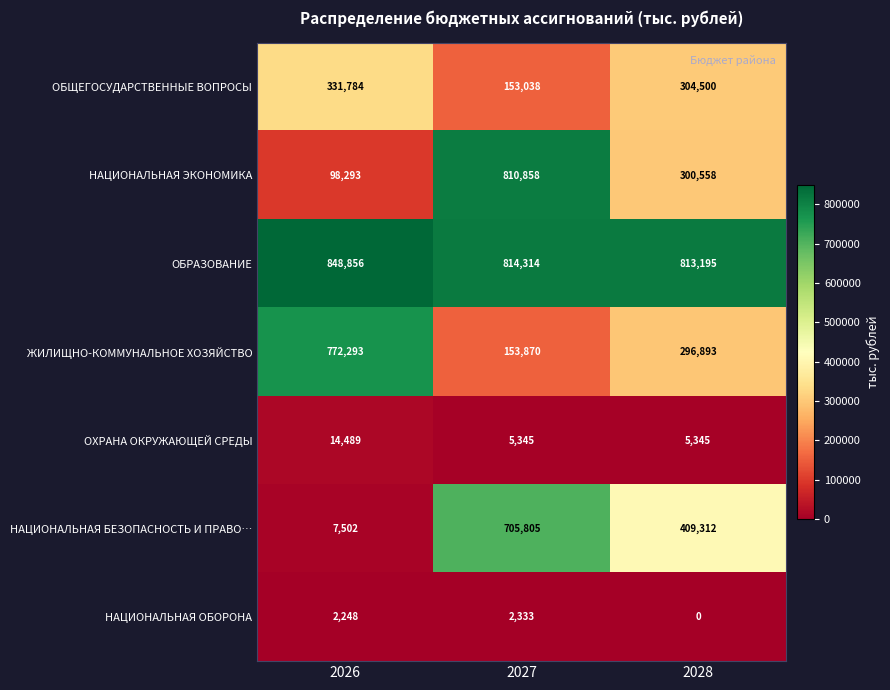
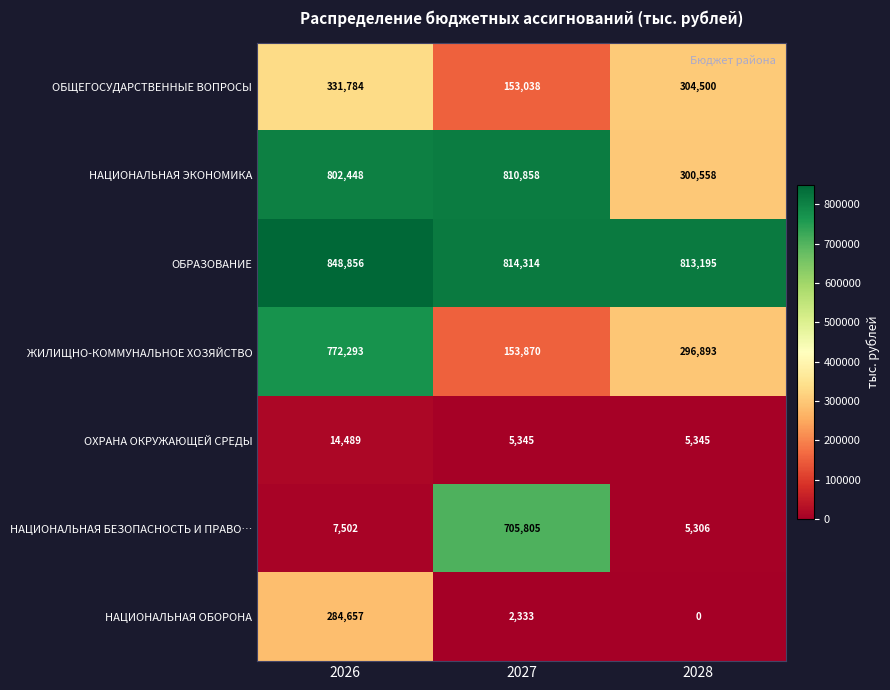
НАЦИОНАЛЬНАЯ ЭКОНОМИКА, 2026: 98,293 -> 802,448
НАЦИОНАЛЬНАЯ БЕЗОПАСНОСТЬ И ПРАВО…, 2028: 409,312 -> 5,306
НАЦИОНАЛЬНАЯ ОБОРОНА, 2026: 2,248 -> 284,657
